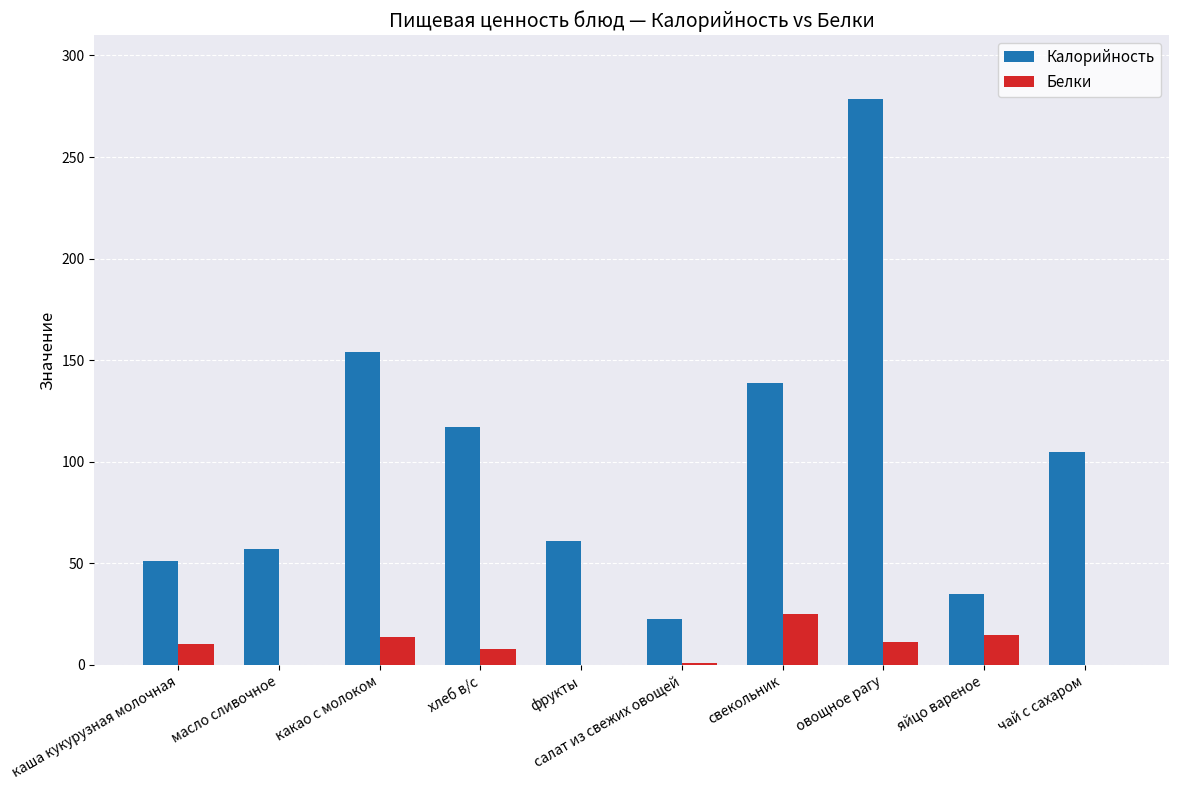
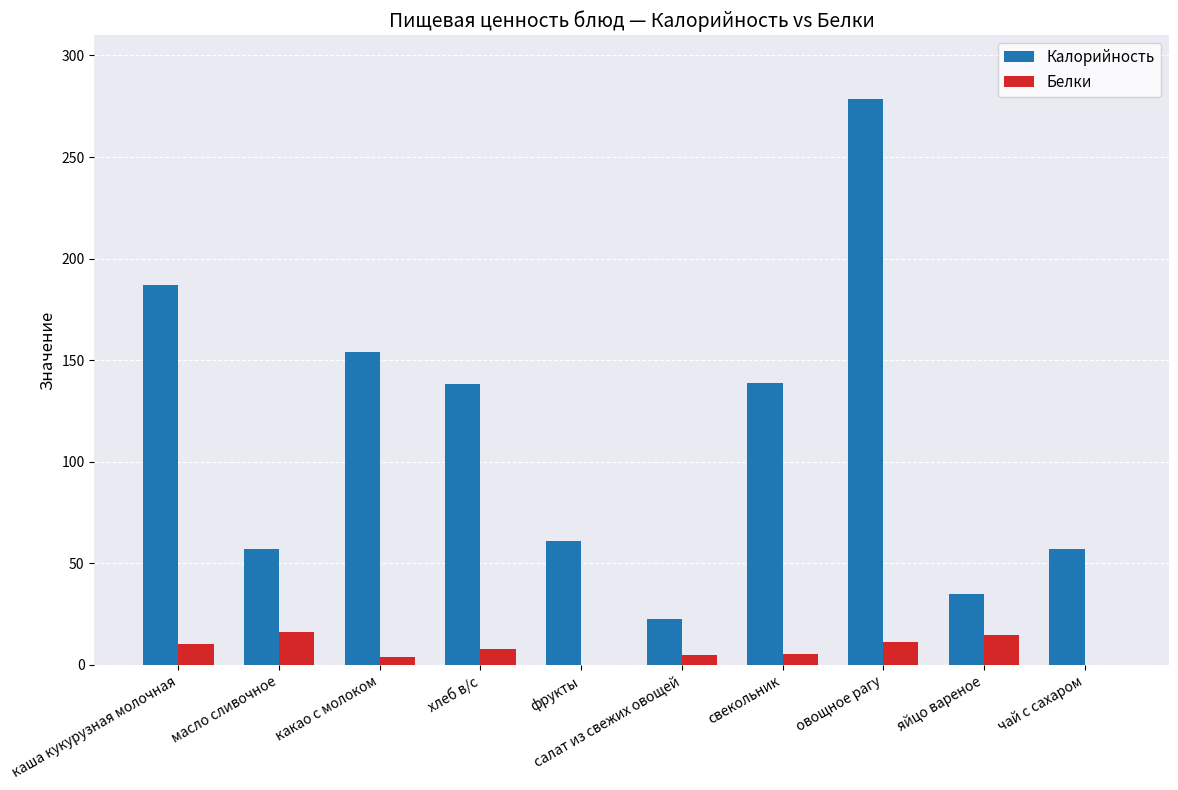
Калорийность, каша кукурузная молочная: 51 -> 187
Белки, масло сливочное: 0 -> 16
Белки, какао с молоком: 14 -> 4
Калорийность, хлеб в/с: 117 -> 138
Белки, салат из свежих овощей: 1 -> 5
Белки, свекольник: 25 -> 5
Калорийность, чай с сахаром: 105 -> 57
